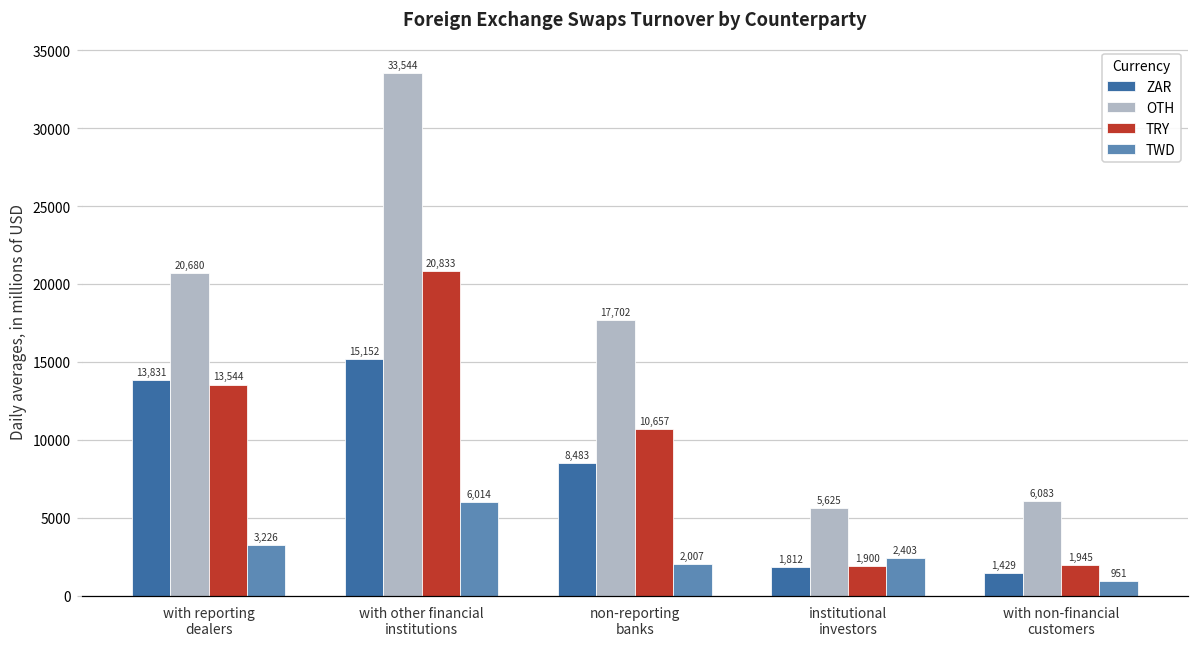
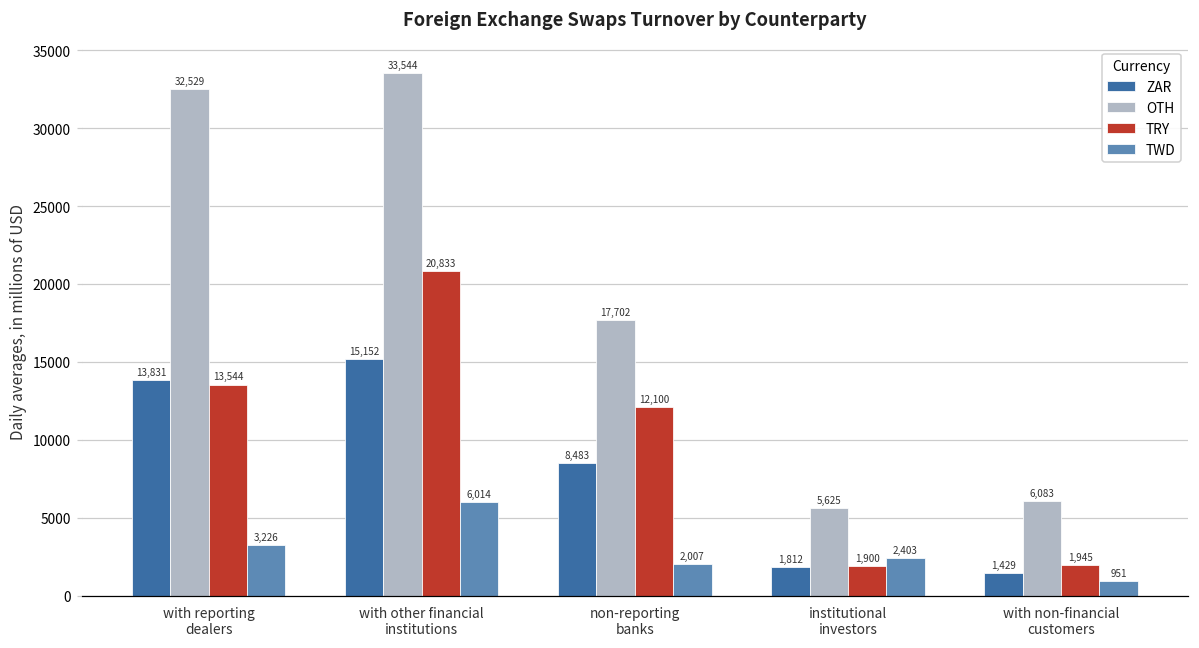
OTH, with reporting dealers: 20,680 -> 32,529
TRY, non-reporting banks: 10,657 -> 12,100
